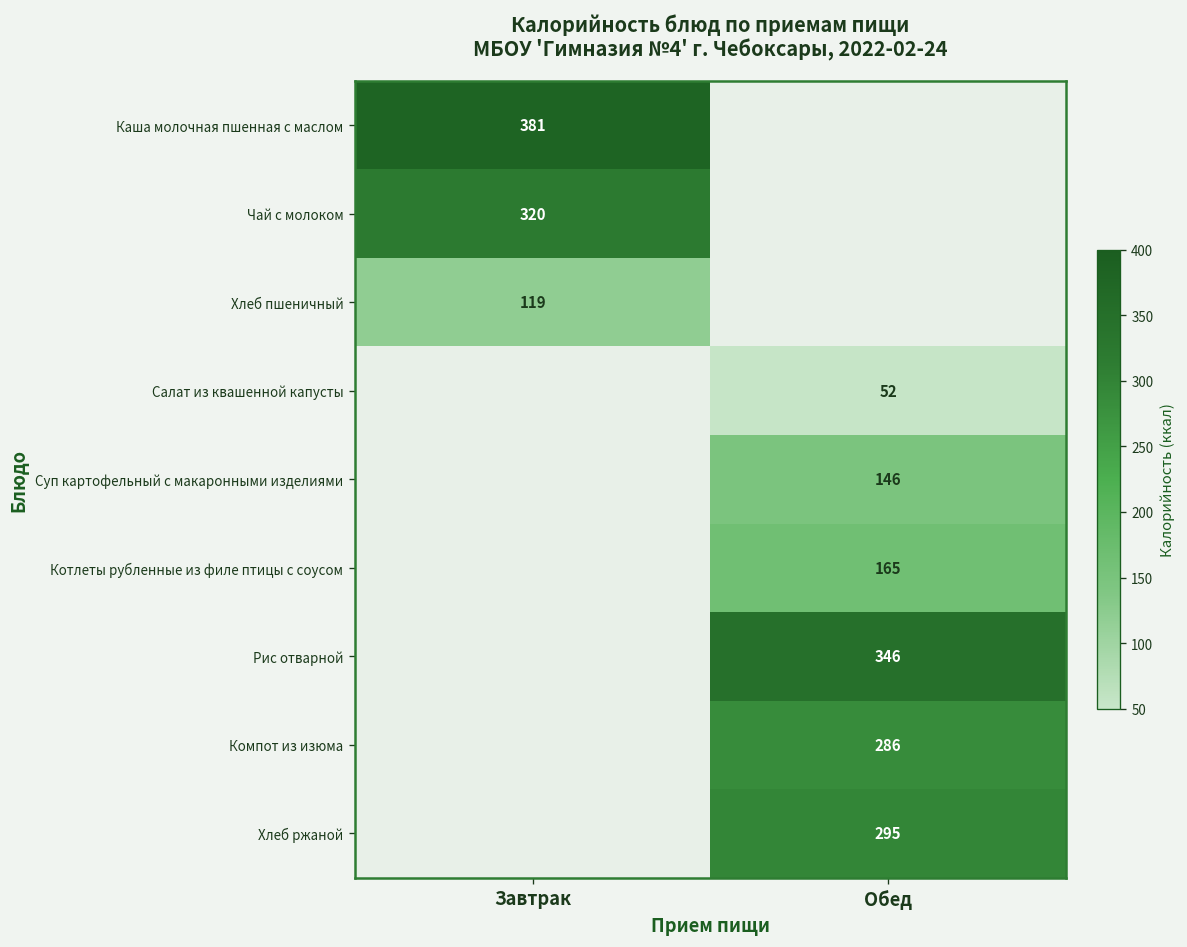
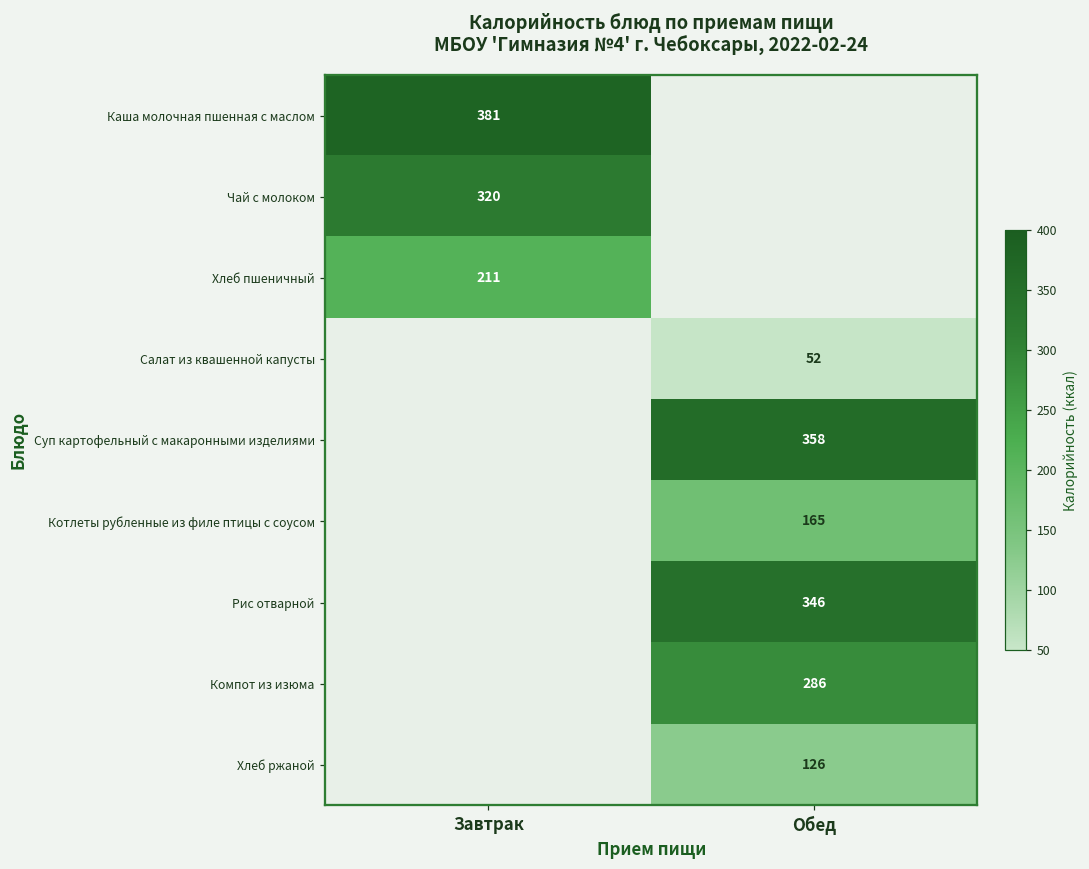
Хлеб пшеничный, Завтрак: 119 -> 211
Суп картофельный с макаронными изделиями, Обед: 146 -> 358
Хлеб ржаной, Обед: 295 -> 126
